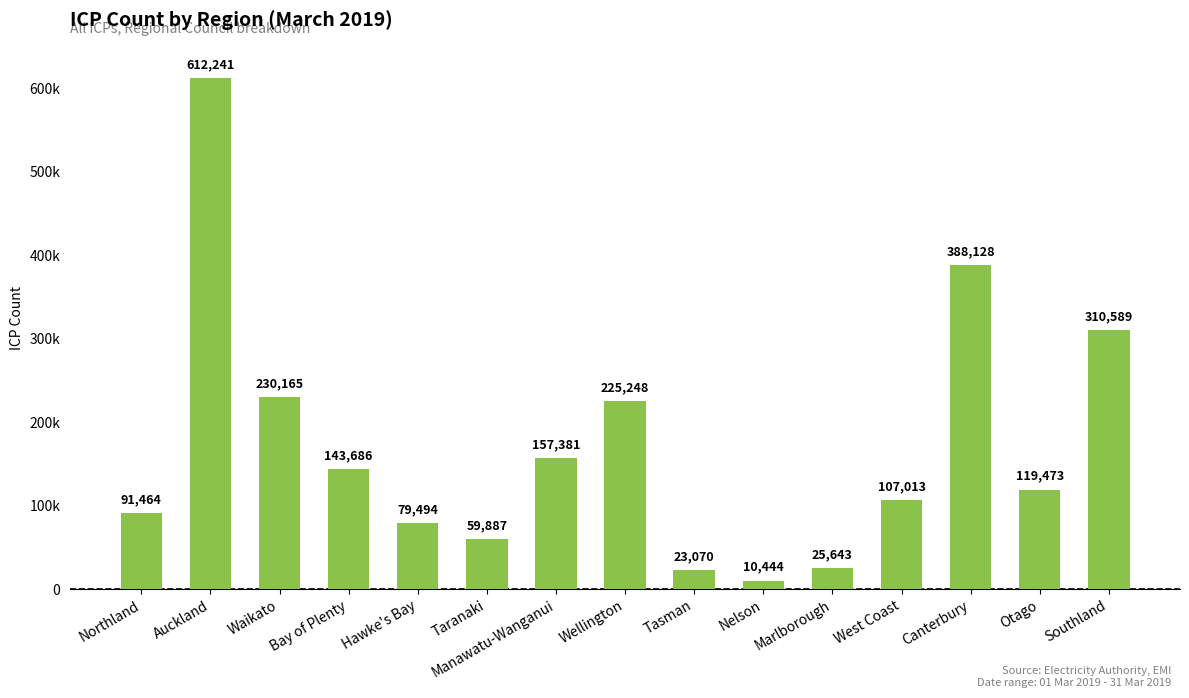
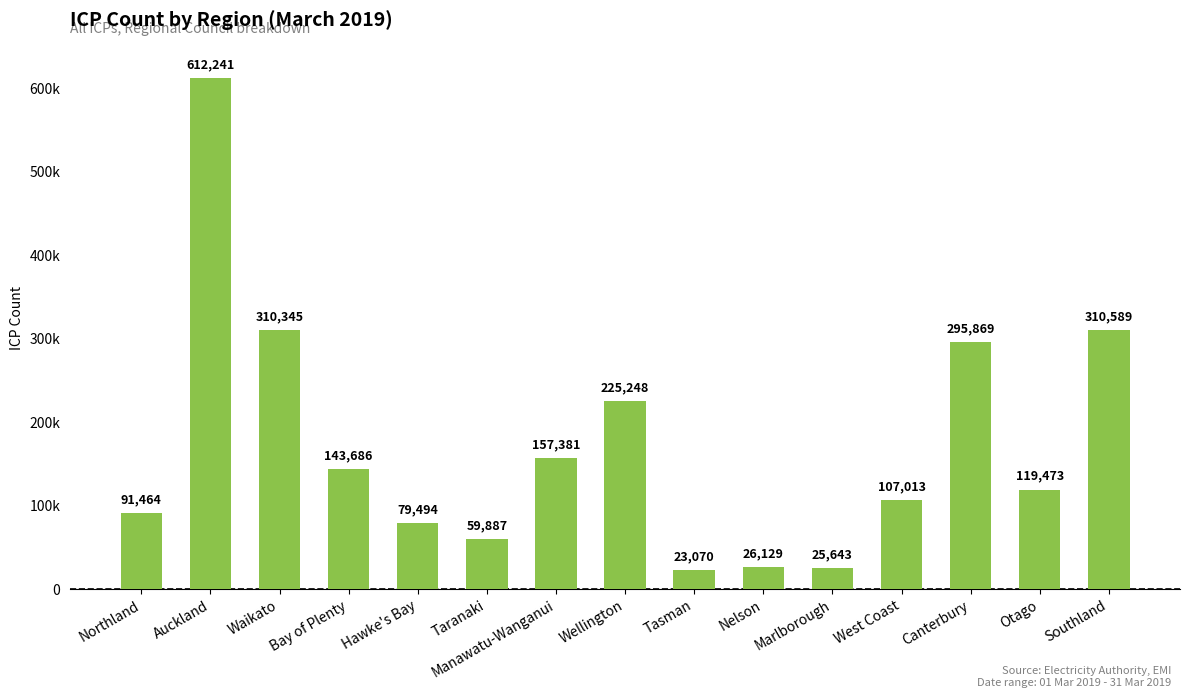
Waikato: 230,165 -> 310,345
Nelson: 10,444 -> 26,129
Canterbury: 388,128 -> 295,869
